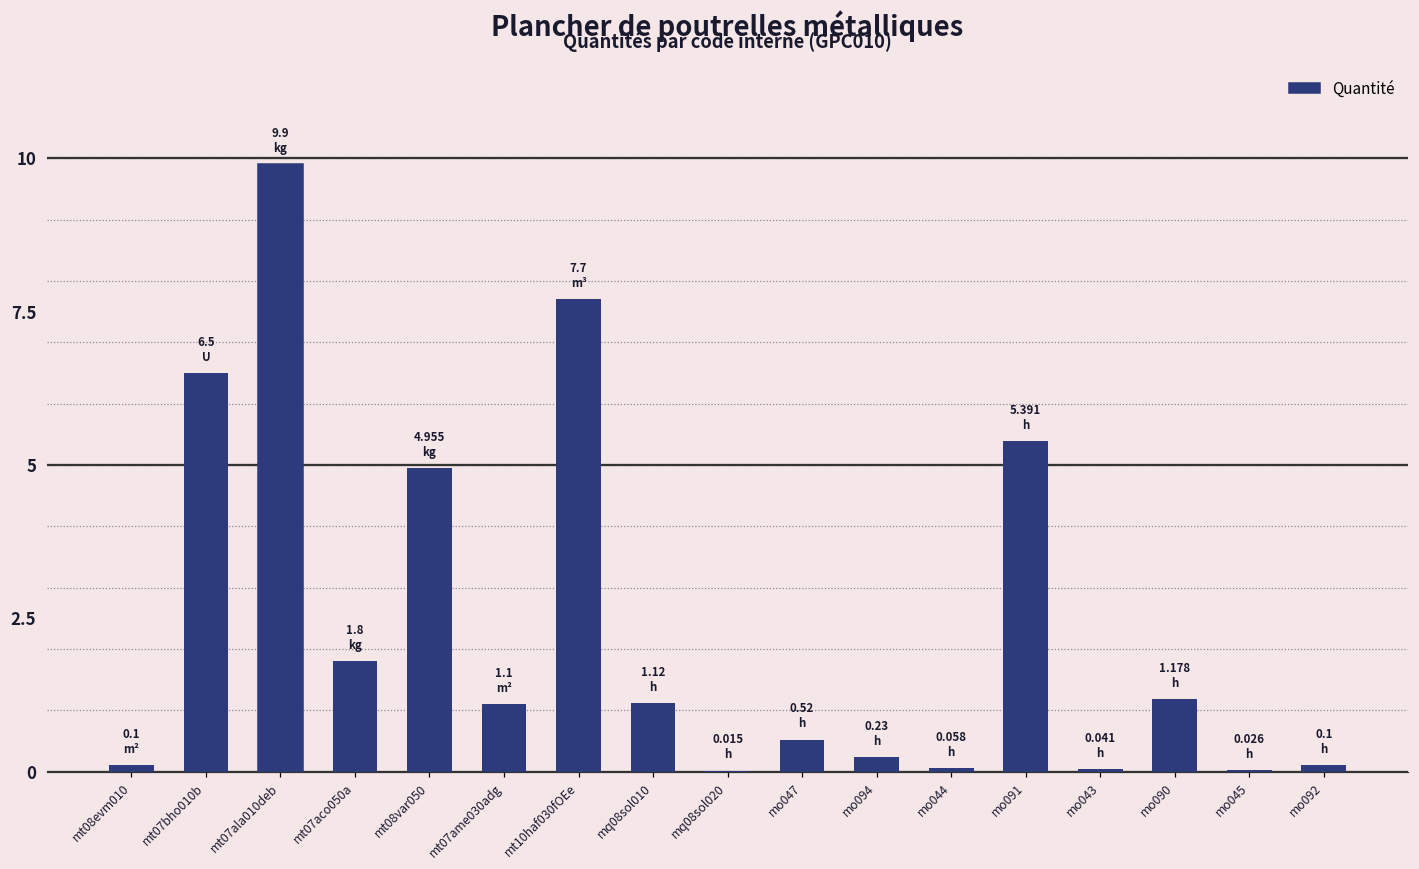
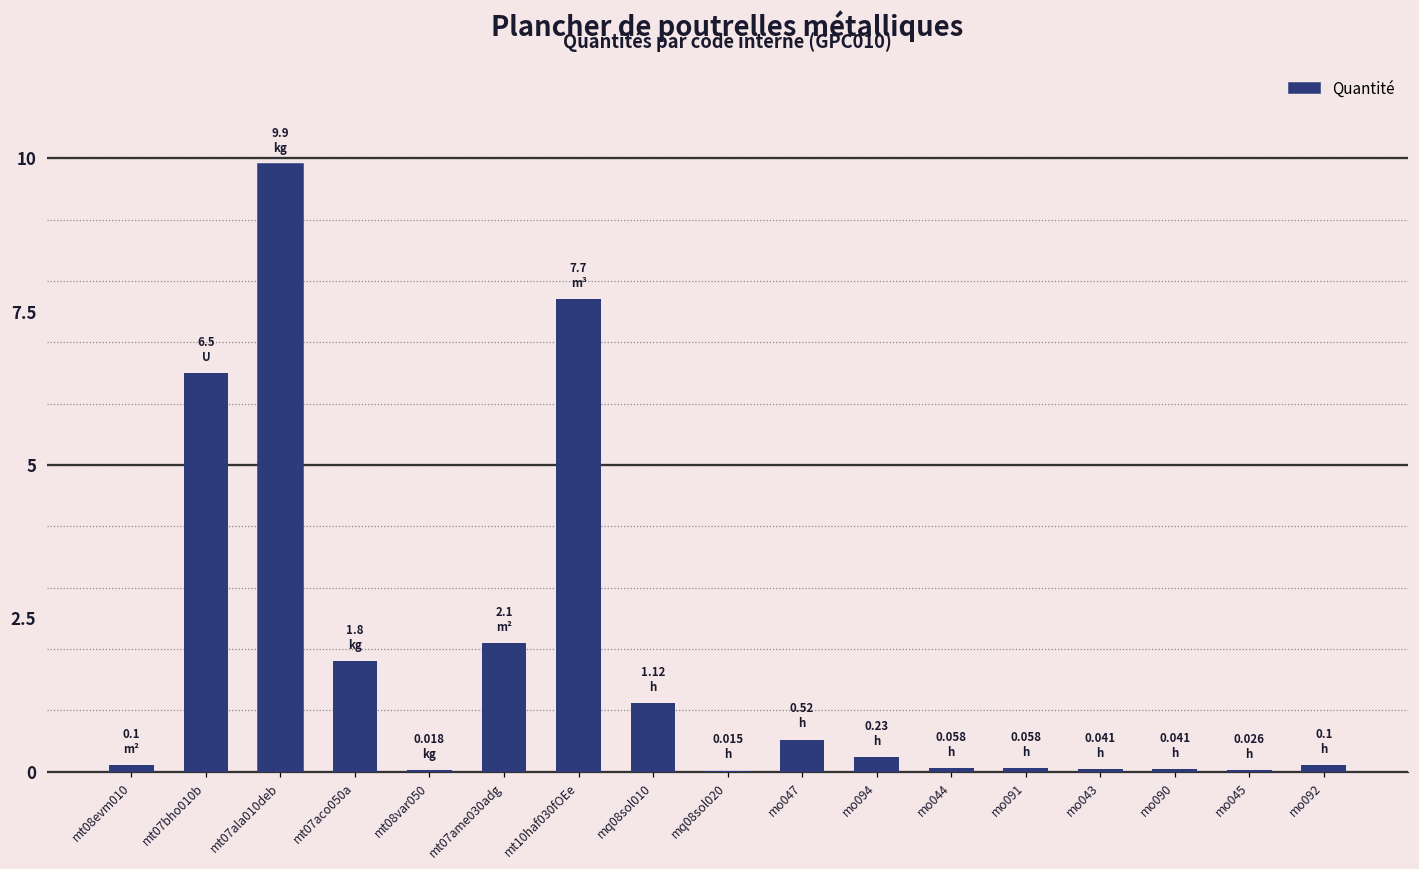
mt08var050: 4.955 -> 0.018
mt07ame030adg: 1.1 -> 2.1
mo091: 5.391 -> 0.058
mo090: 1.178 -> 0.041
